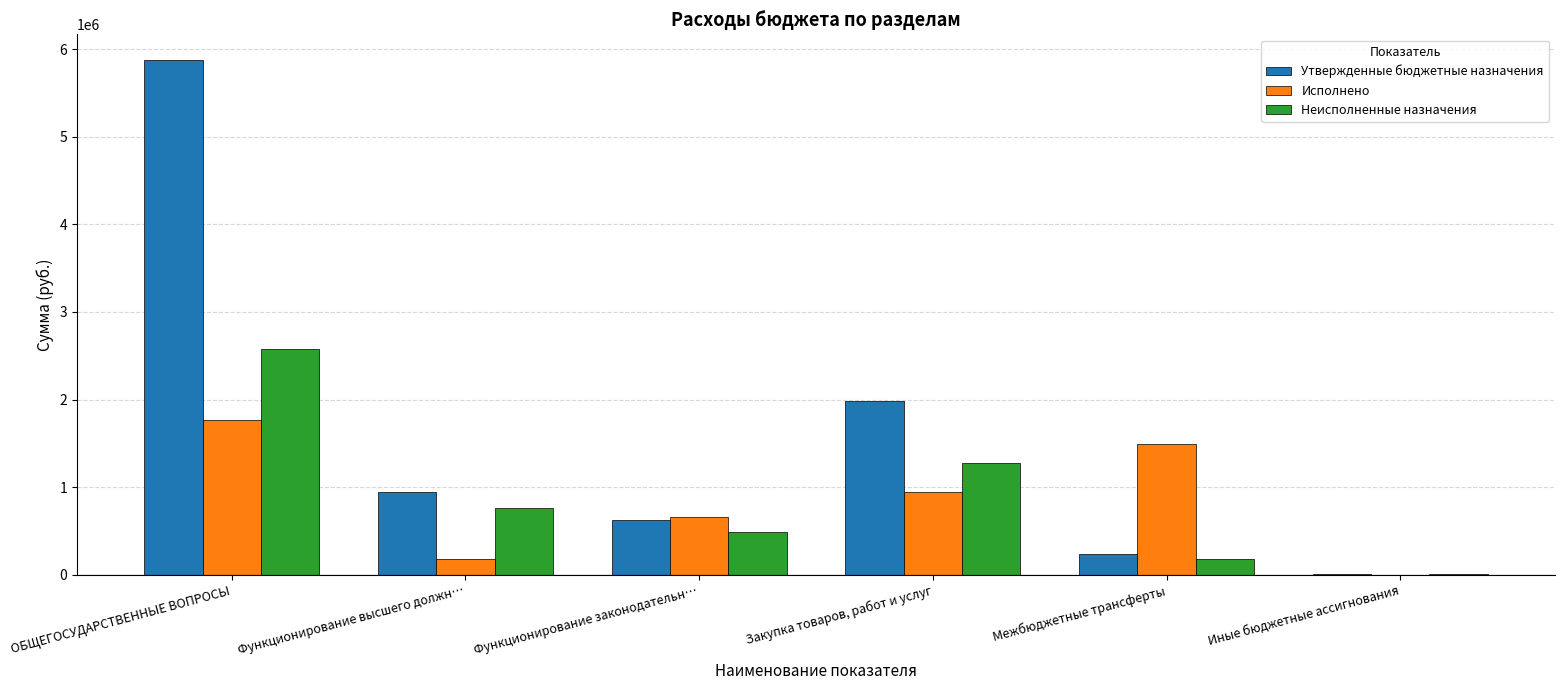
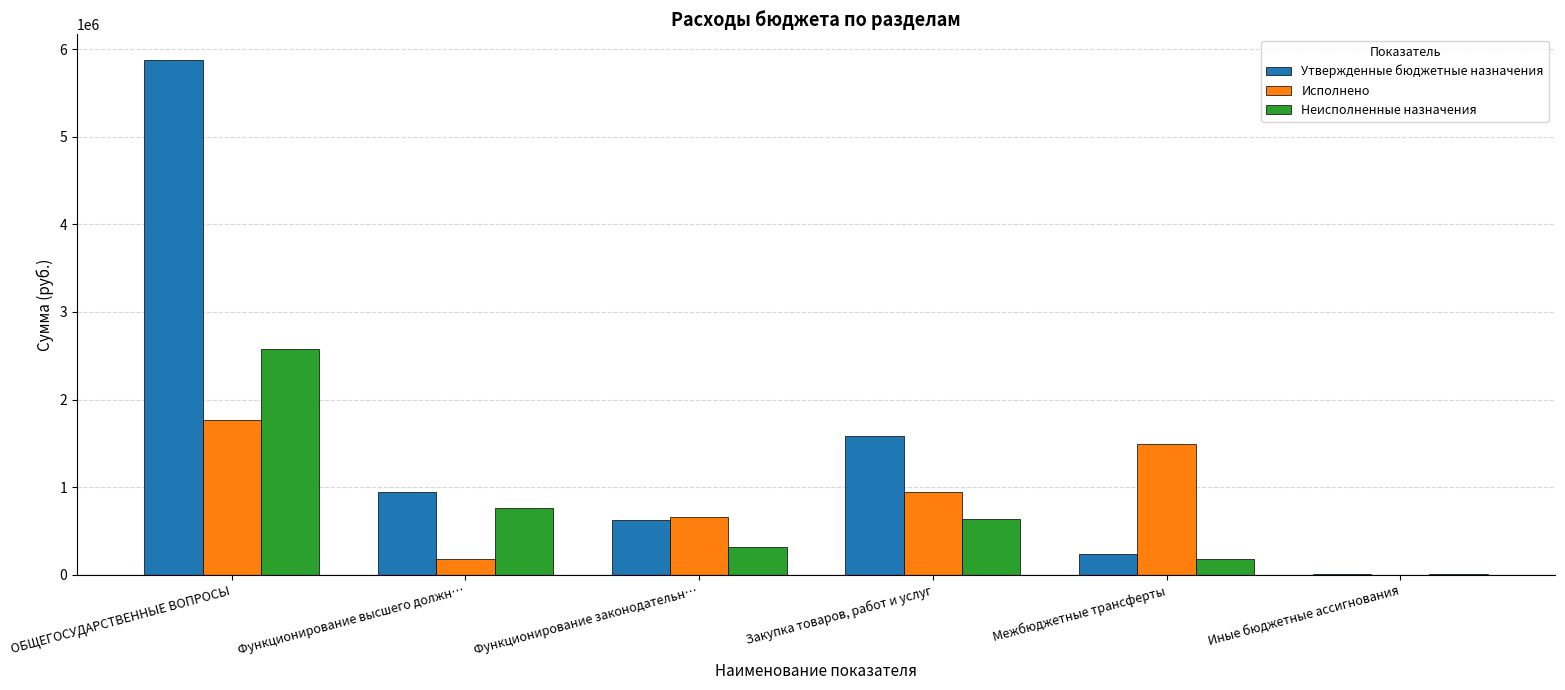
Неисполненные назначения, Функционирование законодательн…: 500000 -> 300000
Утвержденные бюджетные назначения, Закупка товаров, работ и услуг: 2000000 -> 1600000
Неисполненные назначения, Закупка товаров, работ и услуг: 1300000 -> 600000
